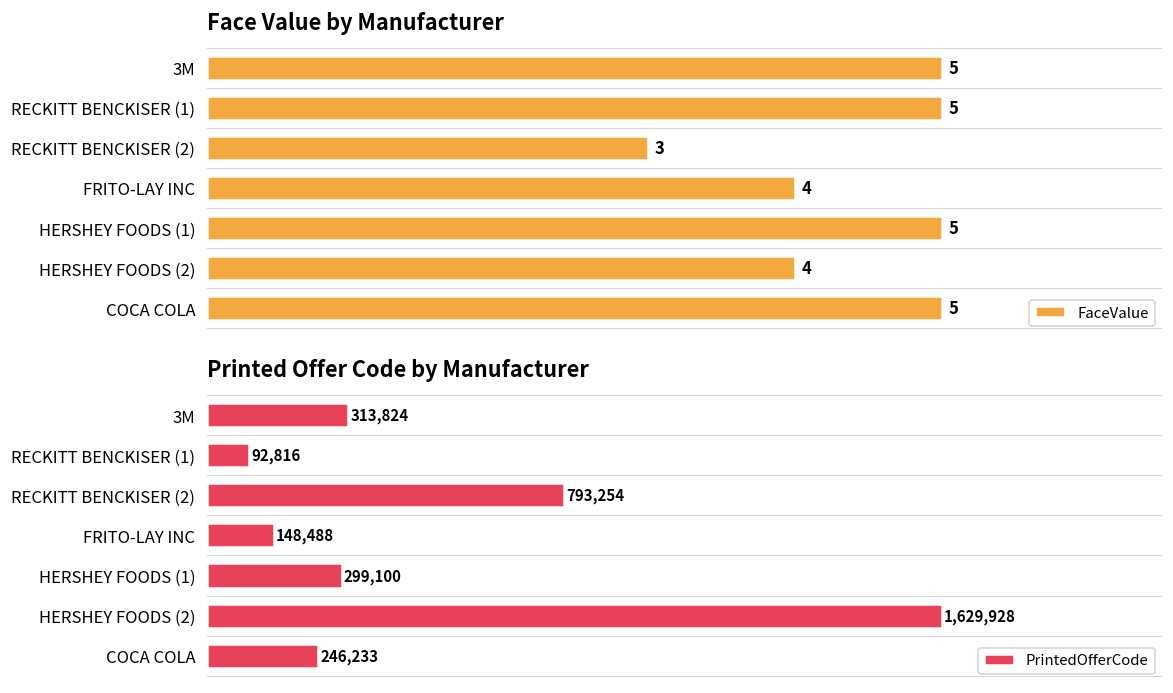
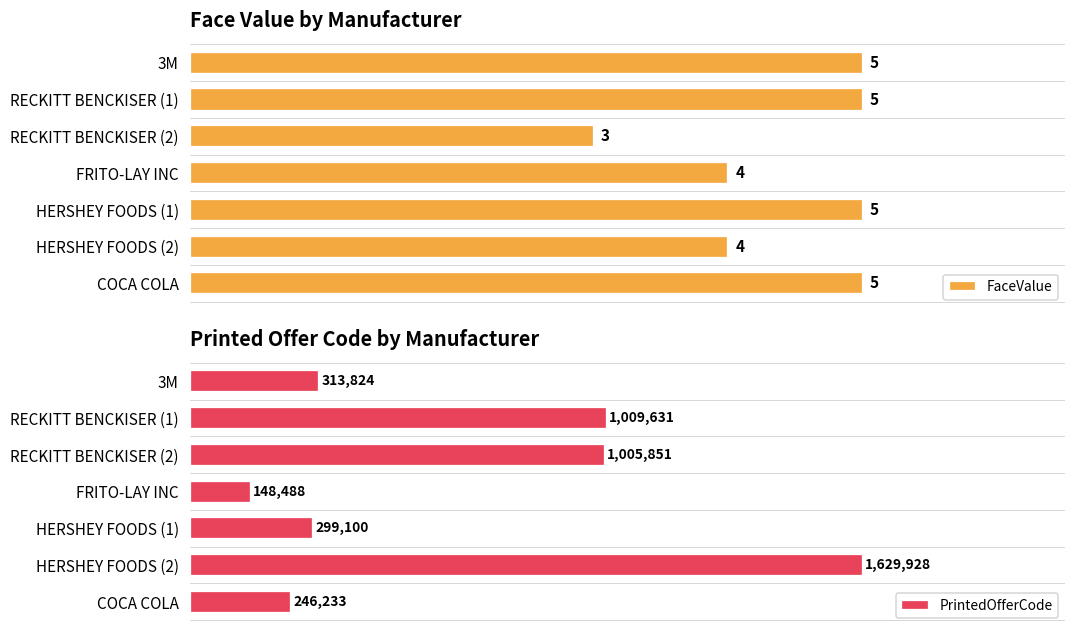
Printed Offer Code by Manufacturer, RECKITT BENCKISER (1): 92,816 -> 1,009,631
Printed Offer Code by Manufacturer, RECKITT BENCKISER (2): 793,254 -> 1,005,851
